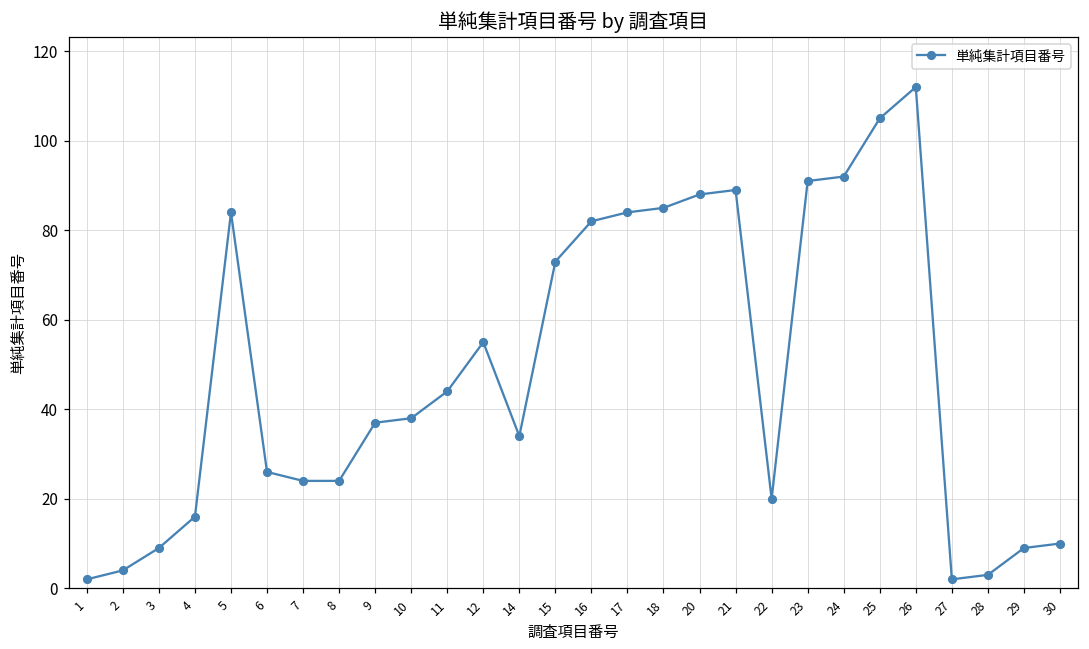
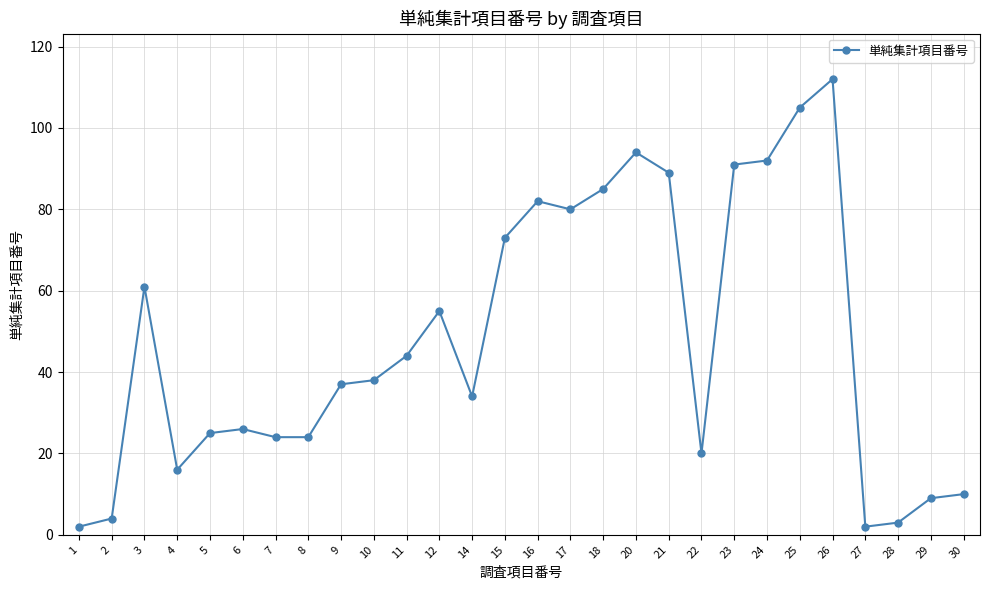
3: 9 -> 61
5: 84 -> 25
17: 84 -> 80
20: 88 -> 94
